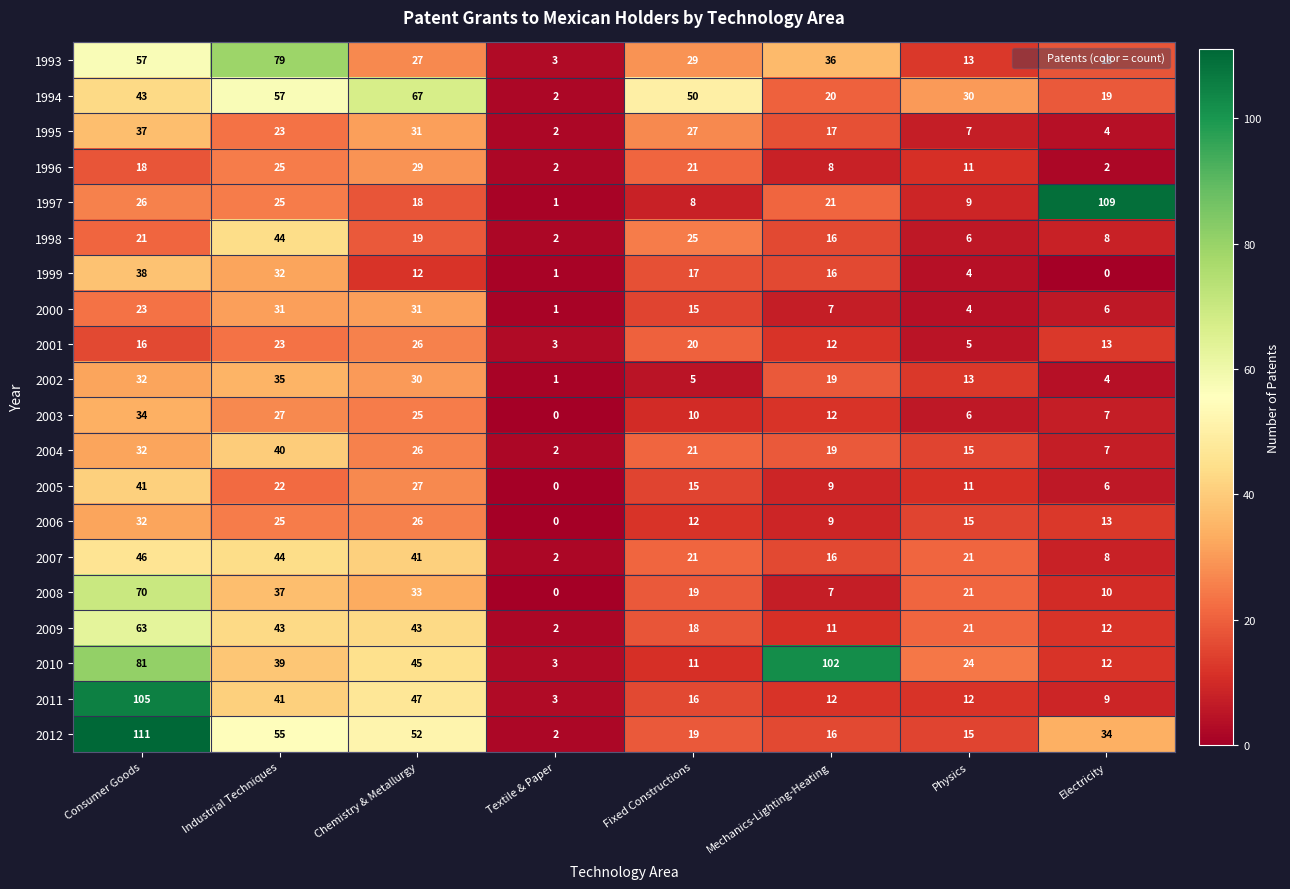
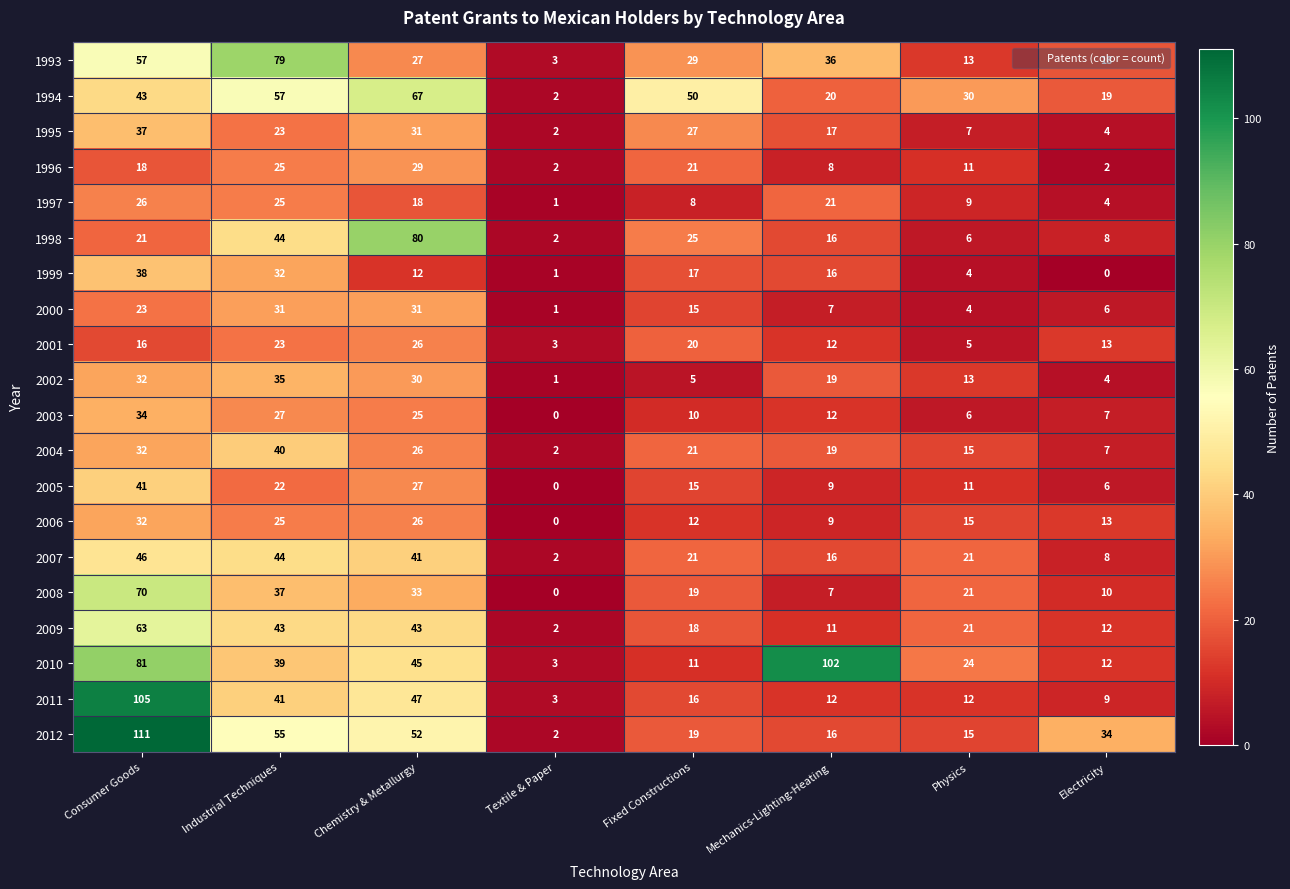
1997, Electricity: 109 -> 4
1998, Chemistry & Metallurgy: 19 -> 80
